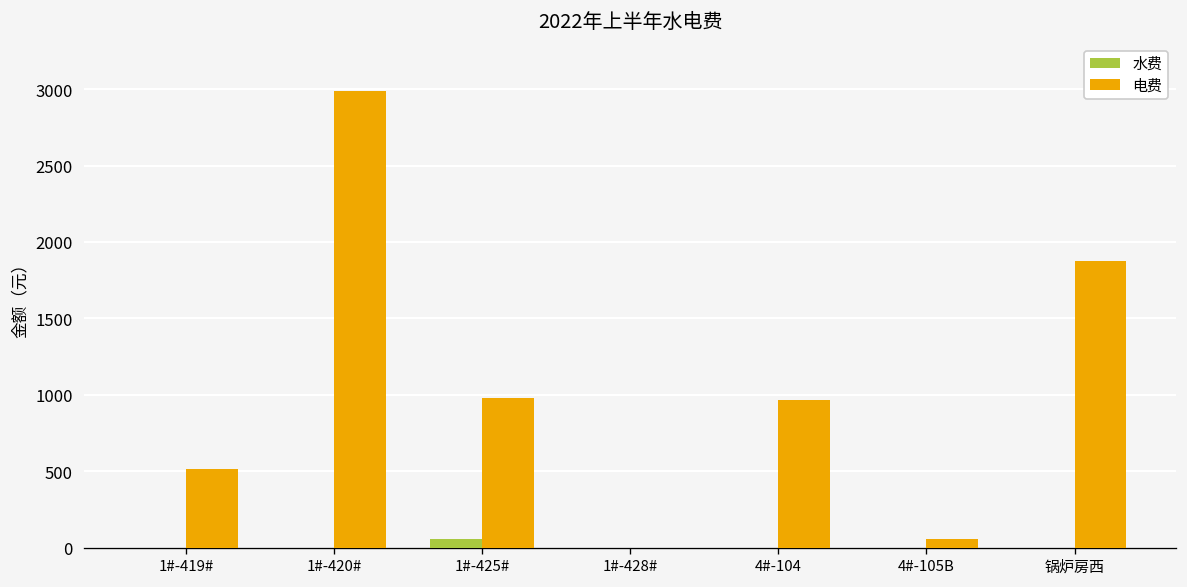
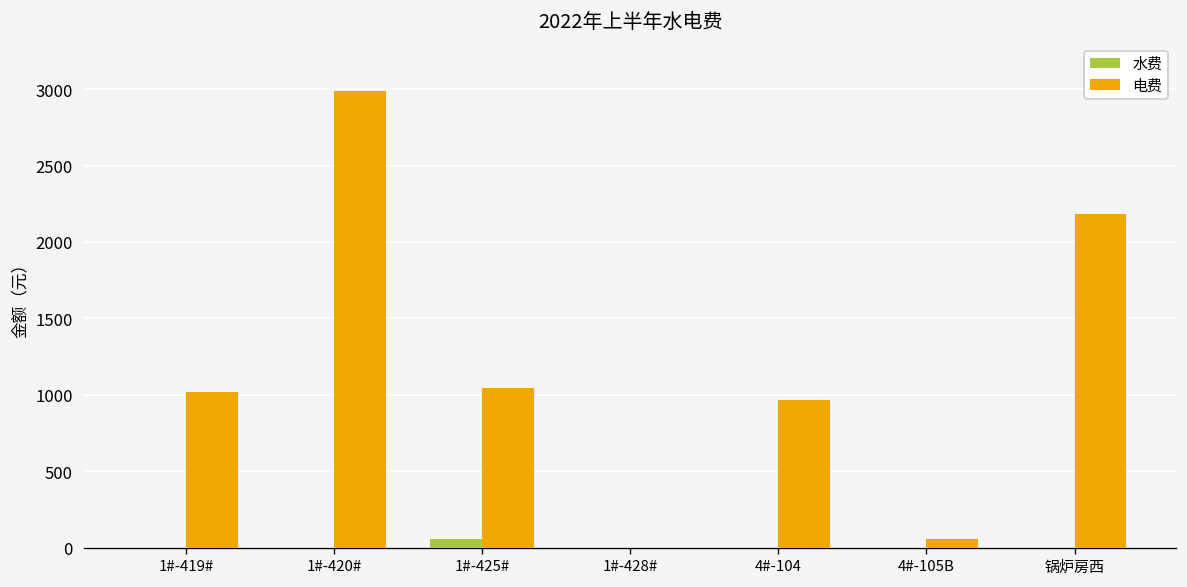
电费, 1#-419#: 510 -> 1020
电费, 1#-425#: 980 -> 1040
电费, 锅炉房西: 1870 -> 2180
